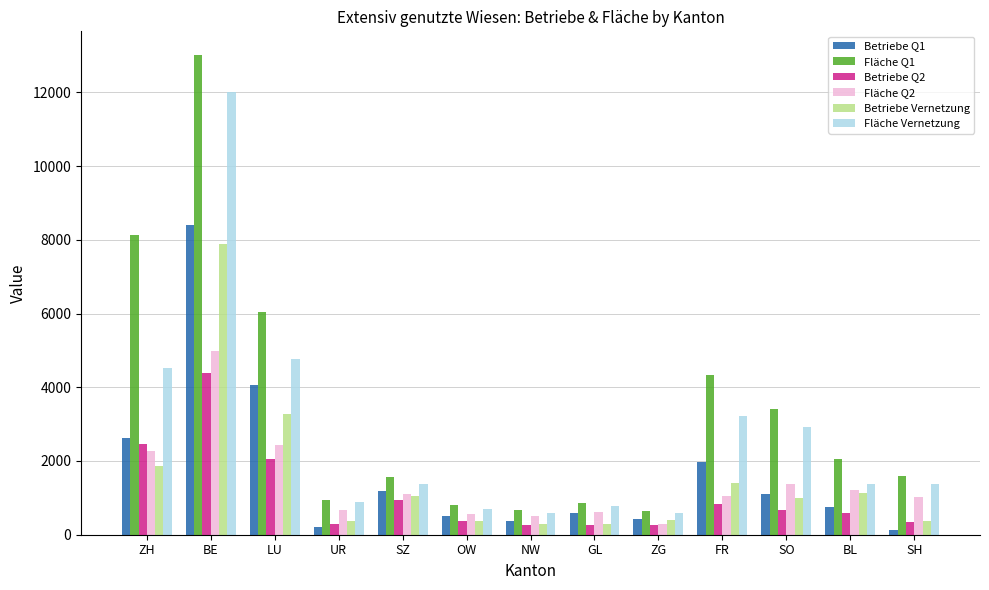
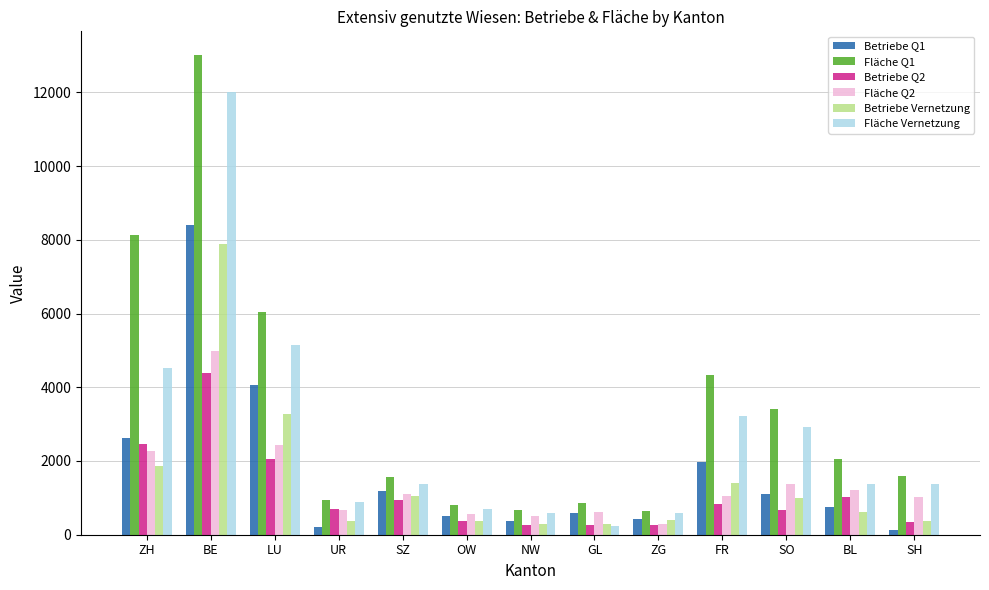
Fläche Vernetzung, LU: 4800 -> 5100
Betriebe Q2, UR: 300 -> 700
Fläche Vernetzung, GL: 800 -> 200
Betriebe Q2, BL: 600 -> 1000
Betriebe Vernetzung, BL: 1100 -> 600
